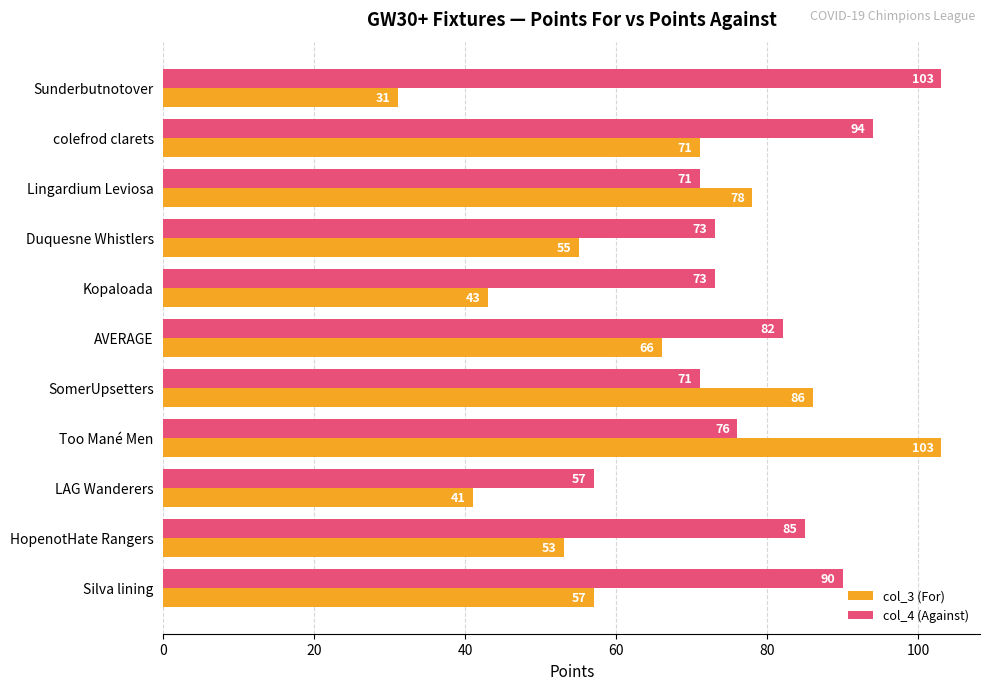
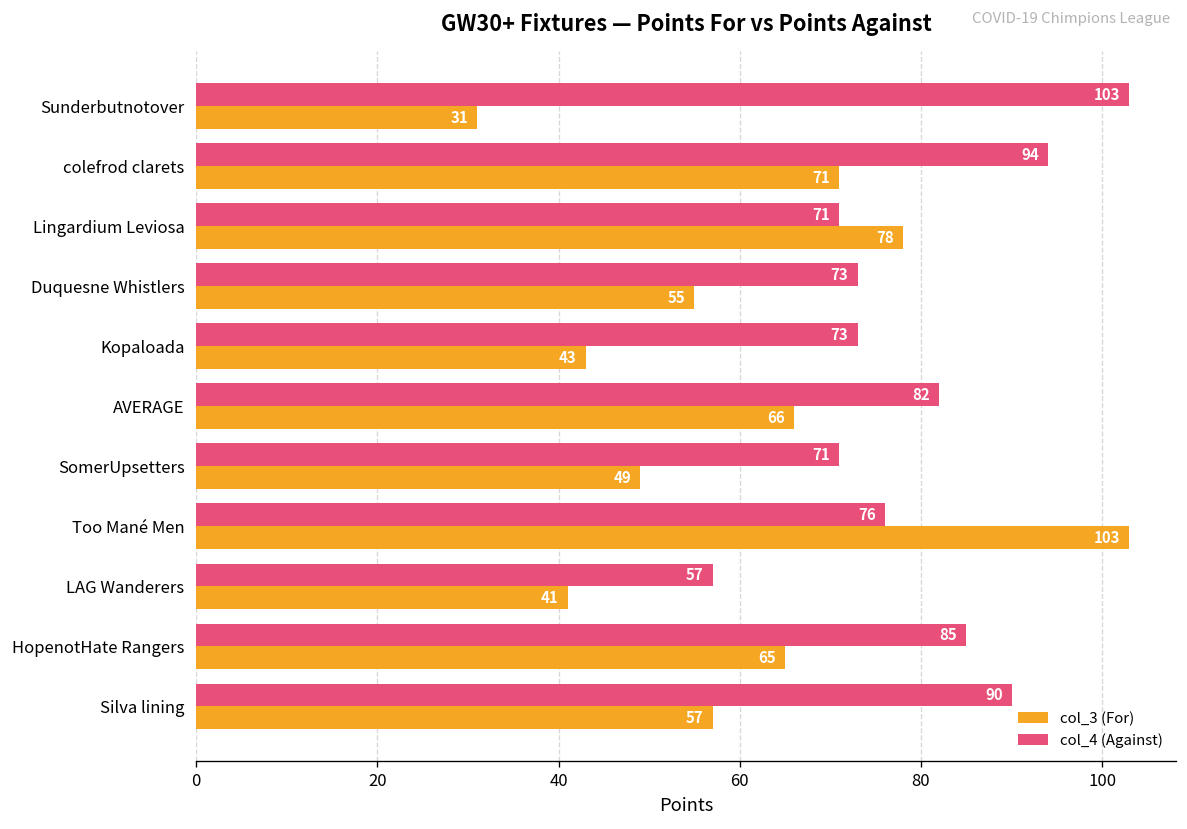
col_3 (For), SomerUpsetters: 86 -> 49
col_3 (For), HopenotHate Rangers: 53 -> 65
